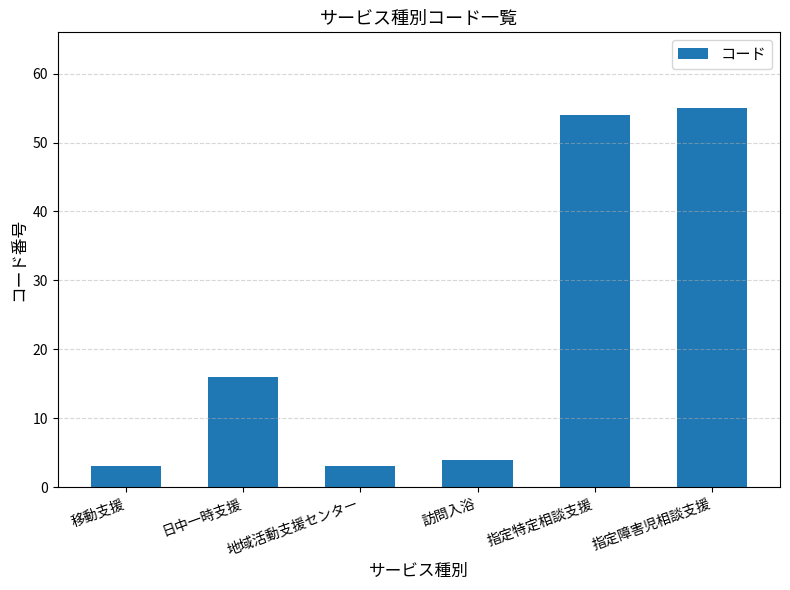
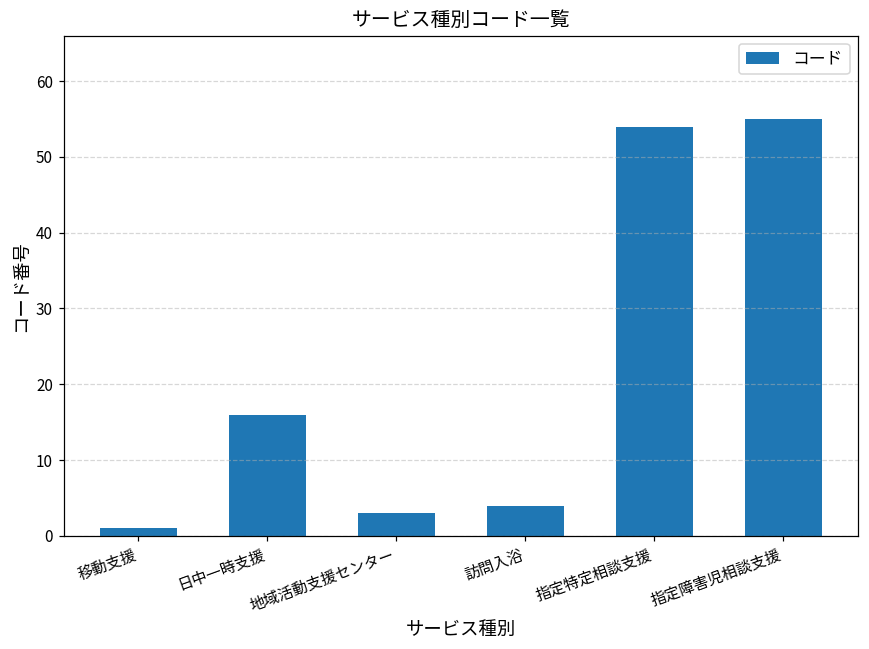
移動支援: 3 -> 1
